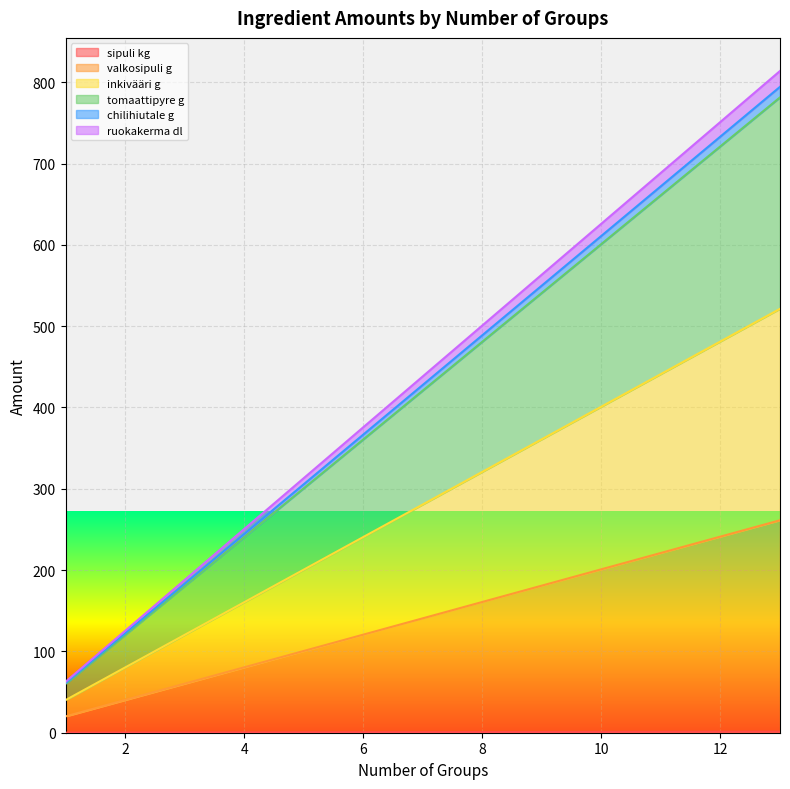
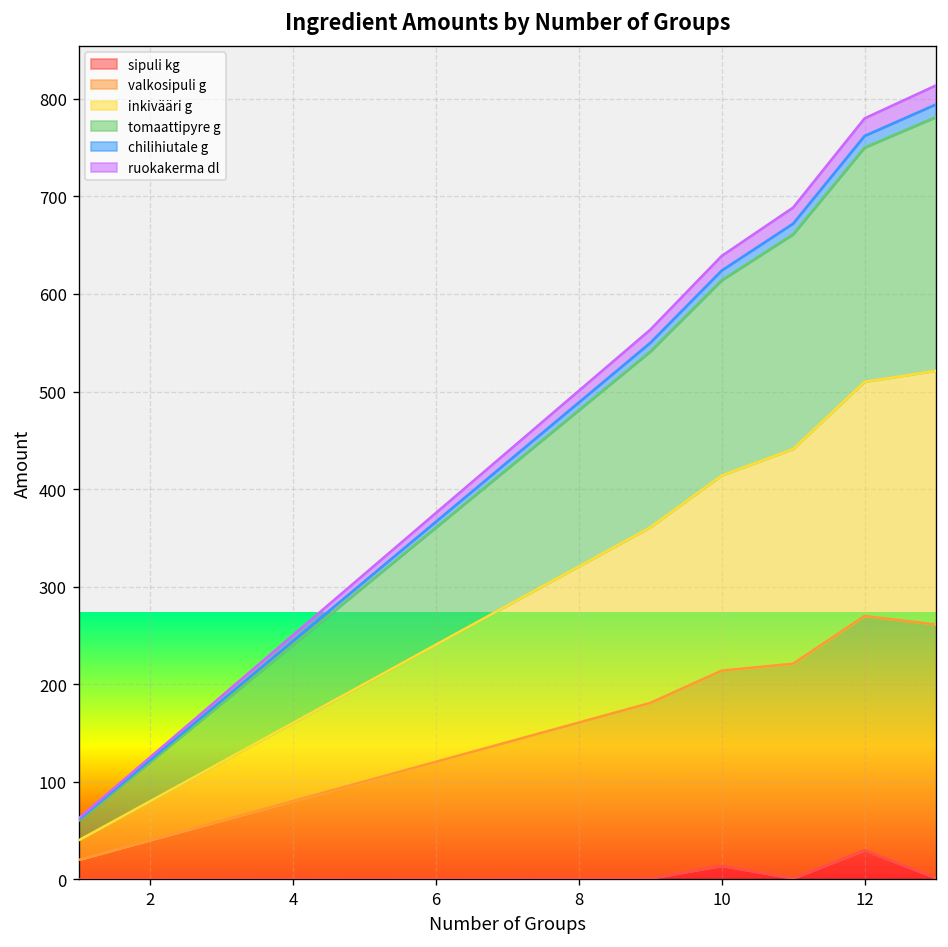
sipuli kg, 10: 0 -> 10
sipuli kg, 12: 0 -> 30
